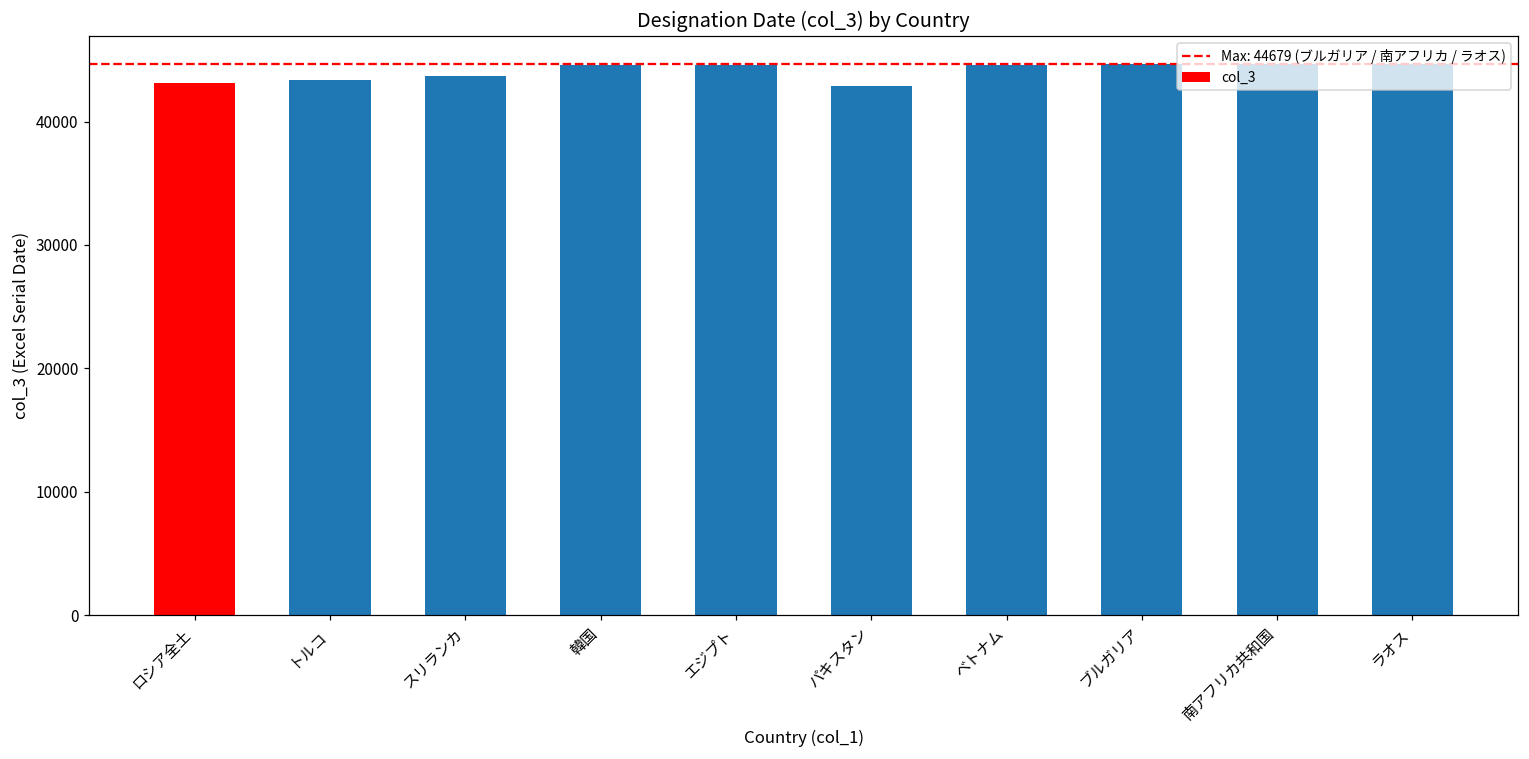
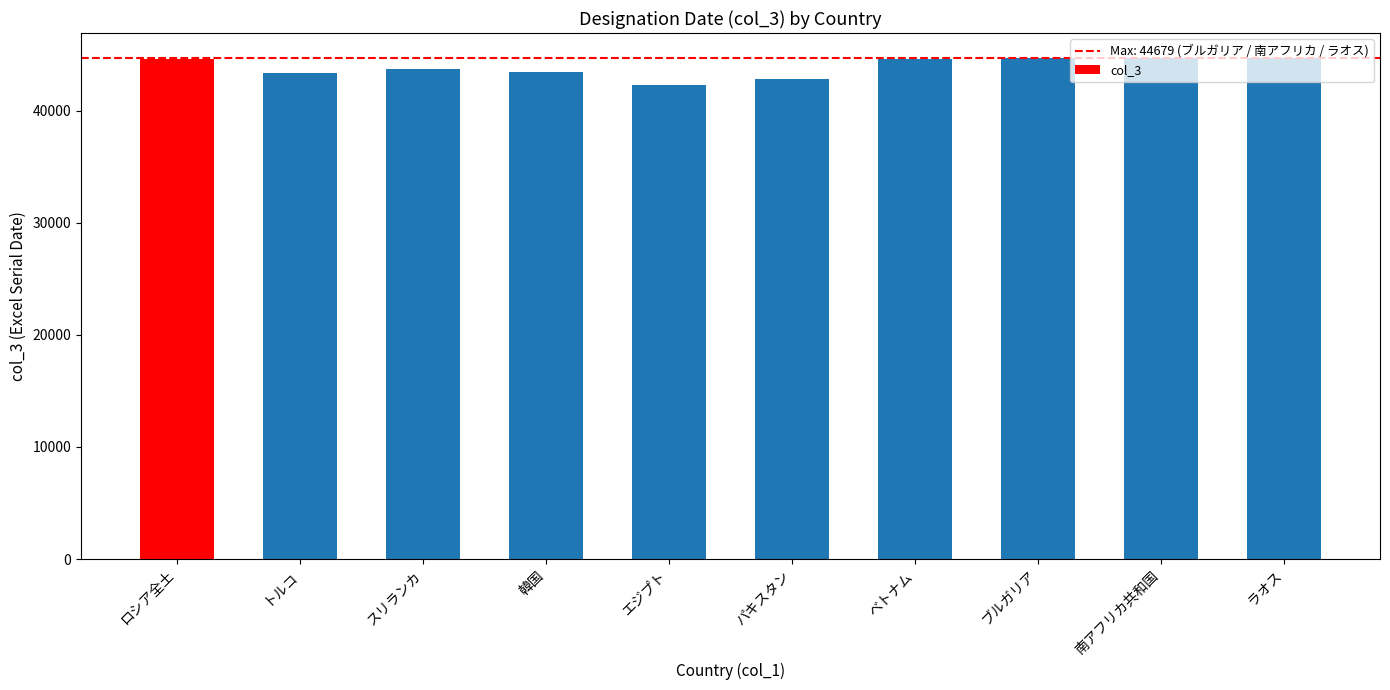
ロシア全土: 43100 -> 44600
韓国: 44600 -> 43400
エジプト: 44600 -> 42200
